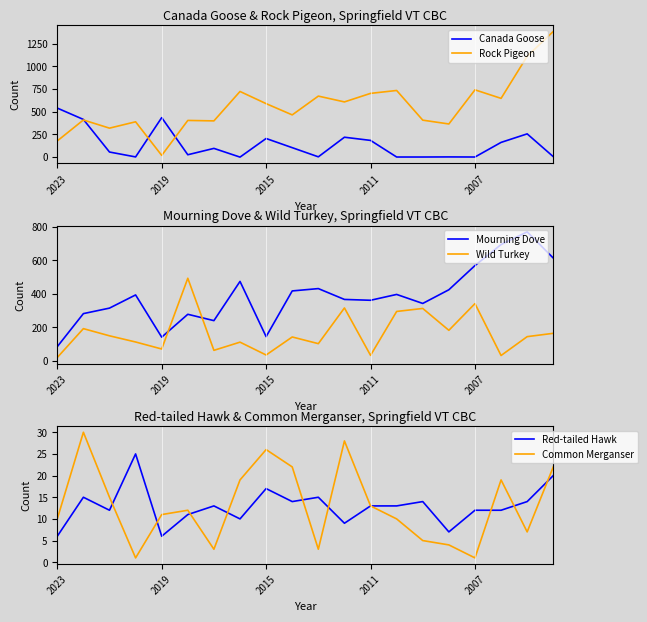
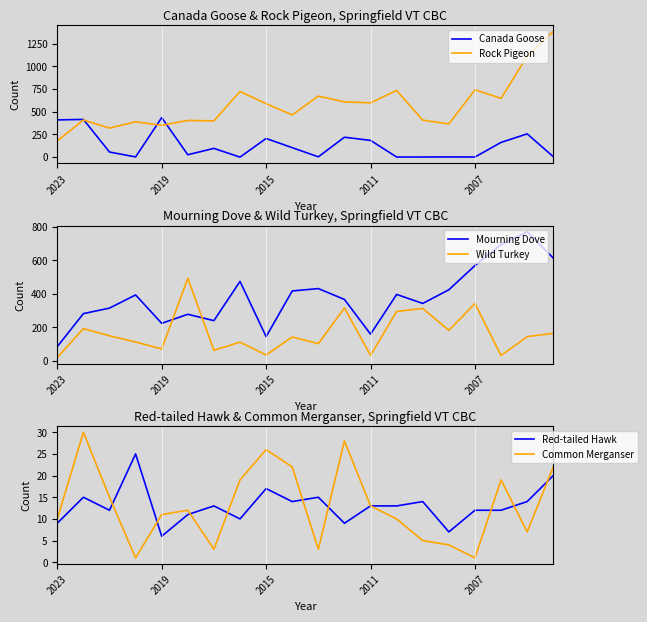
Canada Goose & Rock Pigeon, Springfield VT CBC, Canada Goose, 2023: 500 -> 400
Canada Goose & Rock Pigeon, Springfield VT CBC, Rock Pigeon, 2019: 0 -> 400
Canada Goose & Rock Pigeon, Springfield VT CBC, Rock Pigeon, 2011: 700 -> 600
Mourning Dove & Wild Turkey, Springfield VT CBC, Mourning Dove, 2019: 140 -> 220
Mourning Dove & Wild Turkey, Springfield VT CBC, Mourning Dove, 2011: 360 -> 160
Red-tailed Hawk & Common Merganser, Springfield VT CBC, Red-tailed Hawk, 2023: 6 -> 9
